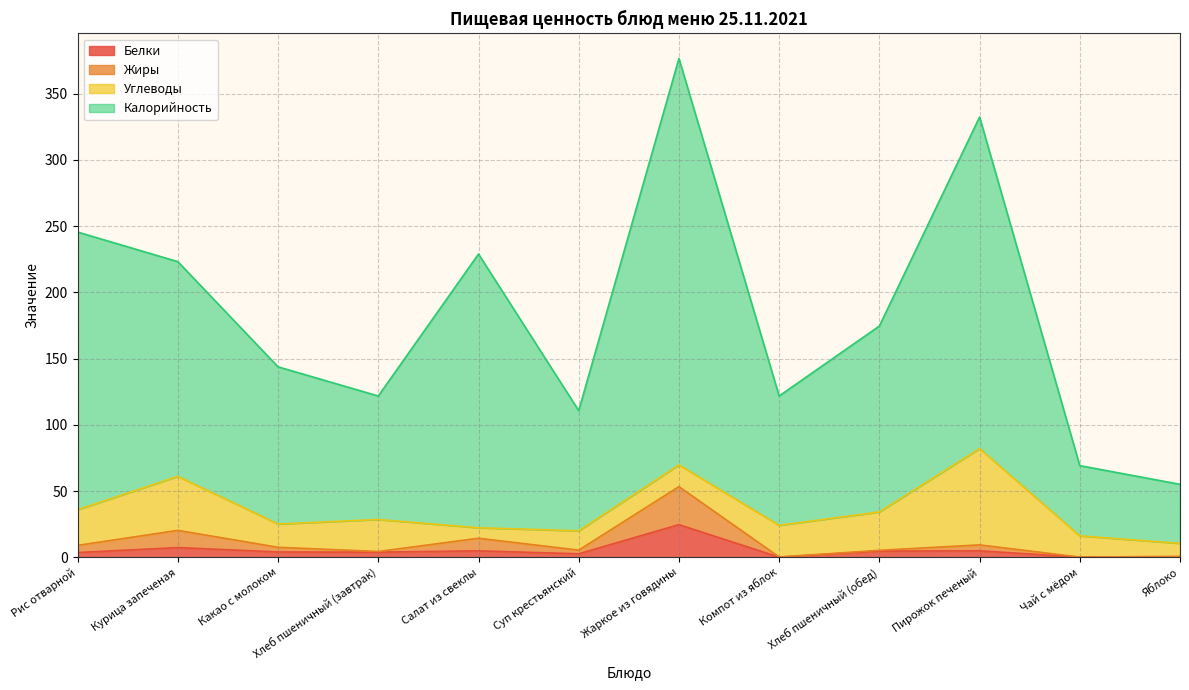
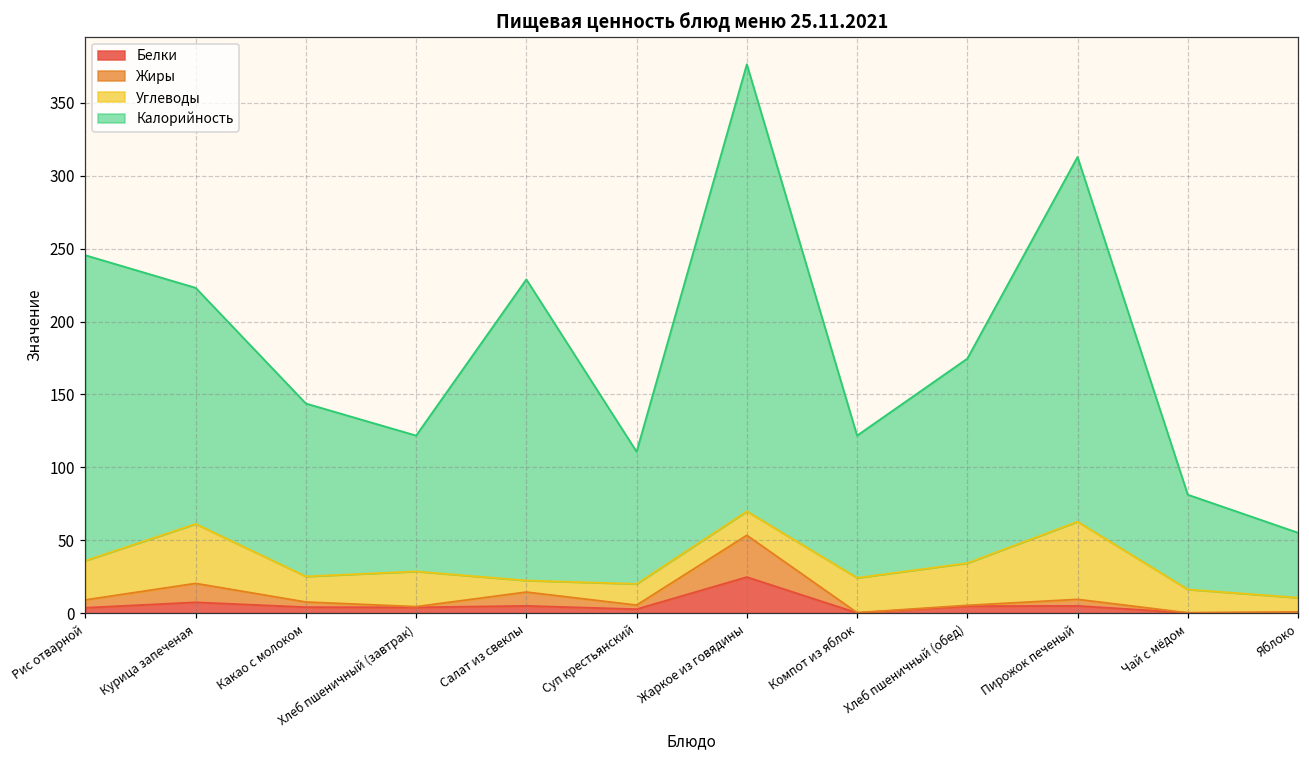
Углеводы, Пирожок печеный: 73 -> 53
Калорийность, Чай с мёдом: 53 -> 65
